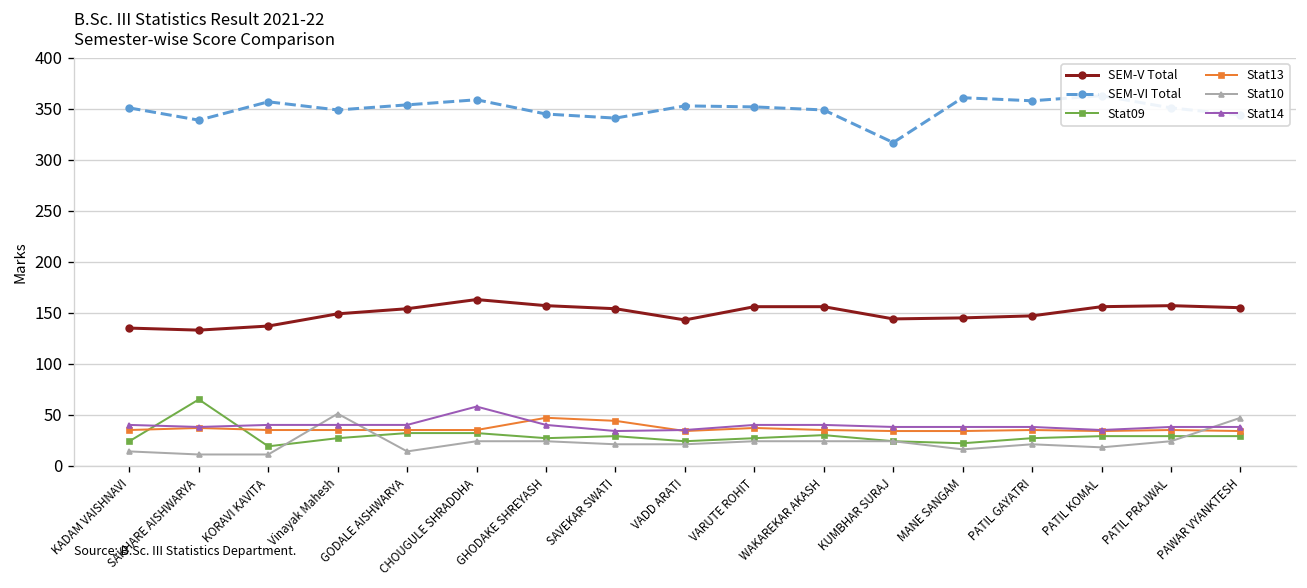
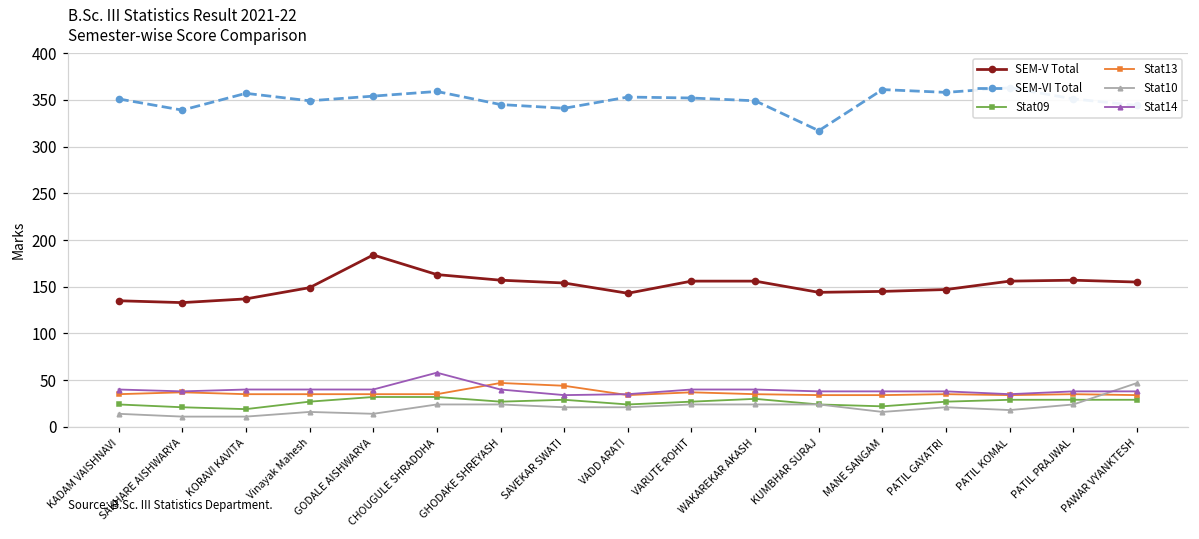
Stat09, SAKHARE AISHWARYA: 70 -> 20
Stat10, Vinayak Mahesh: 50 -> 20
SEM-V Total, GODALE AISHWARYA: 150 -> 180
